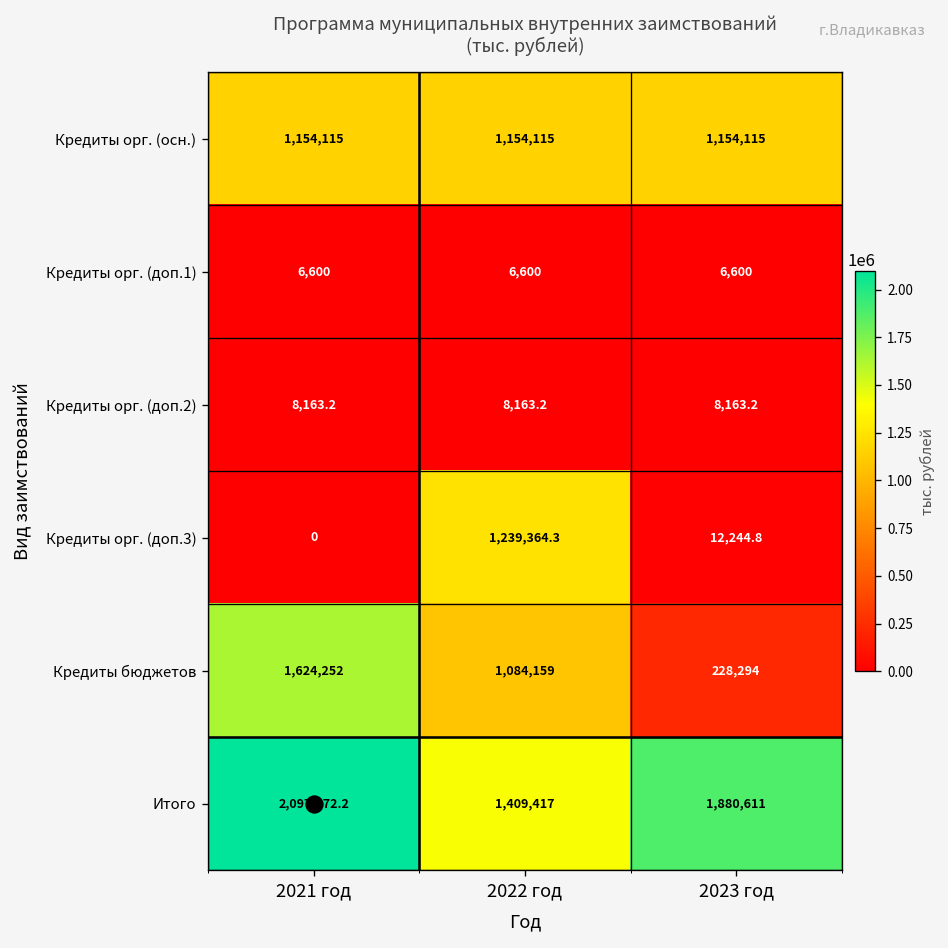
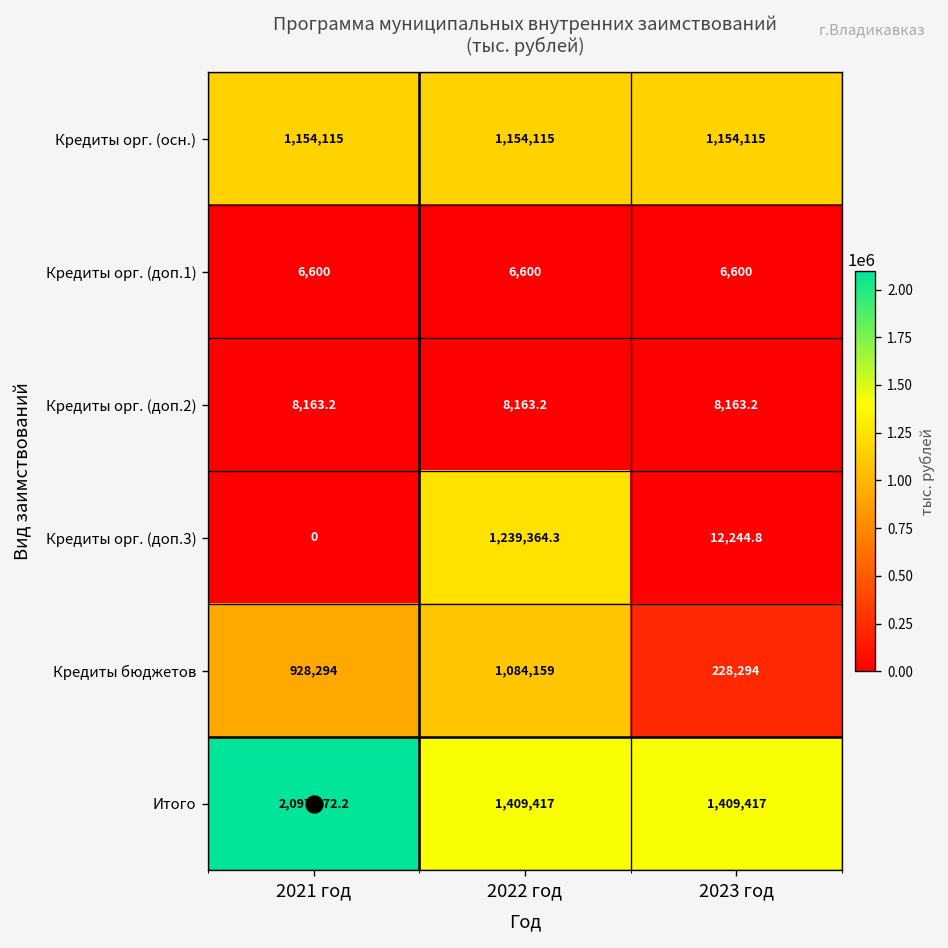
Кредиты бюджетов, 2021 год: 1,624,252 -> 928,294
Итого, 2023 год: 1,880,611 -> 1,409,417
